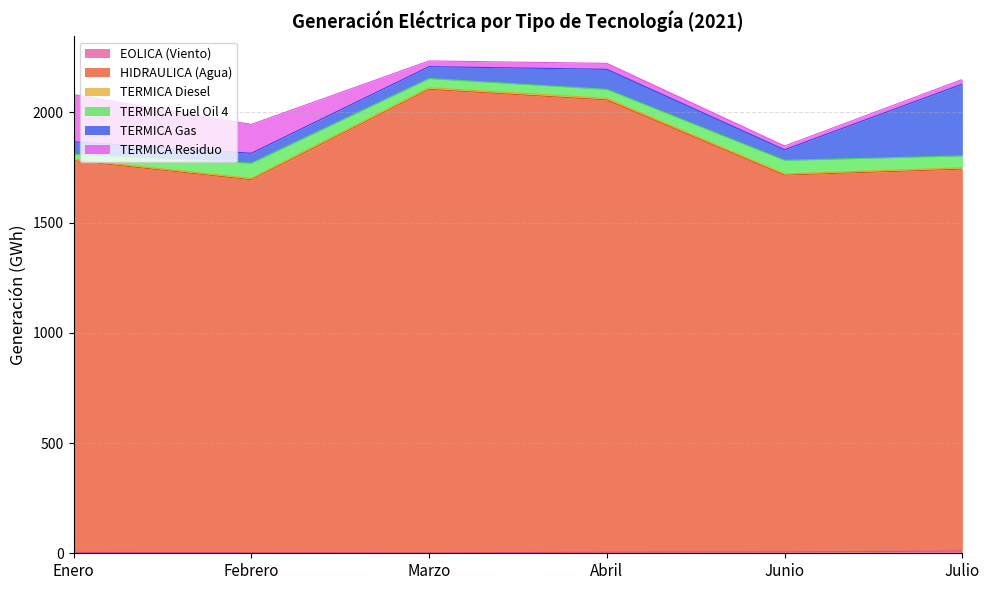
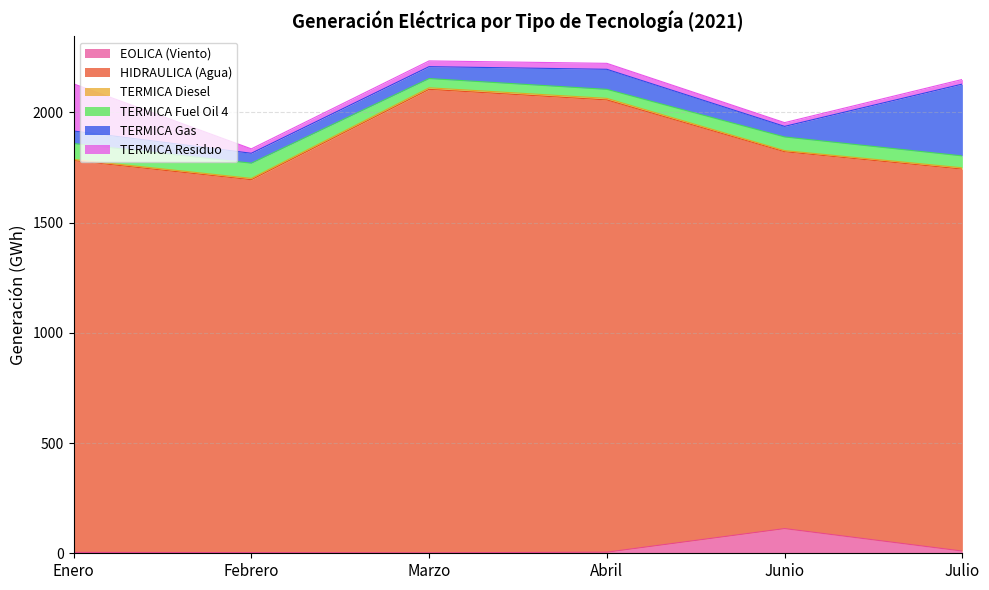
TERMICA Fuel Oil 4, Enero: 20 -> 70
TERMICA Residuo, Febrero: 130 -> 20
EOLICA (Viento), Junio: 10 -> 110
